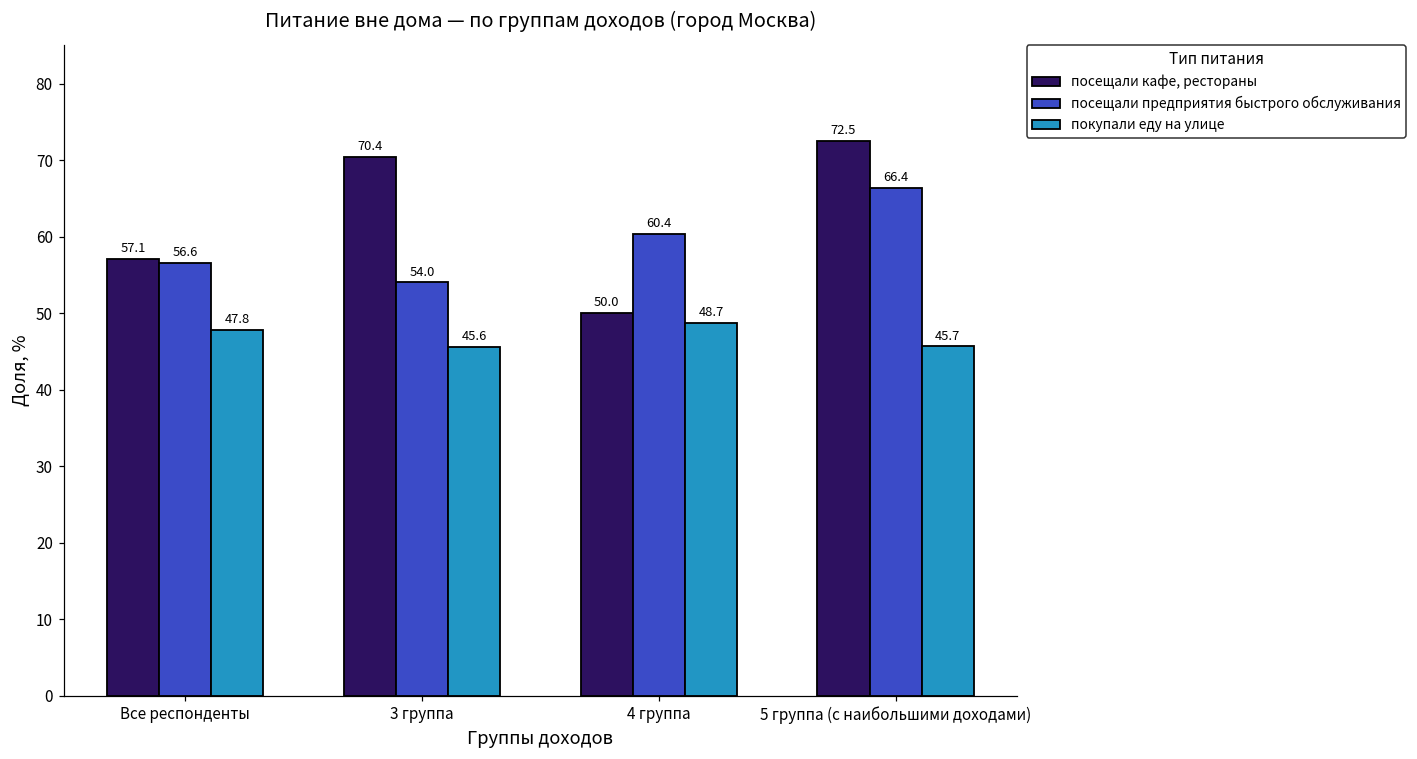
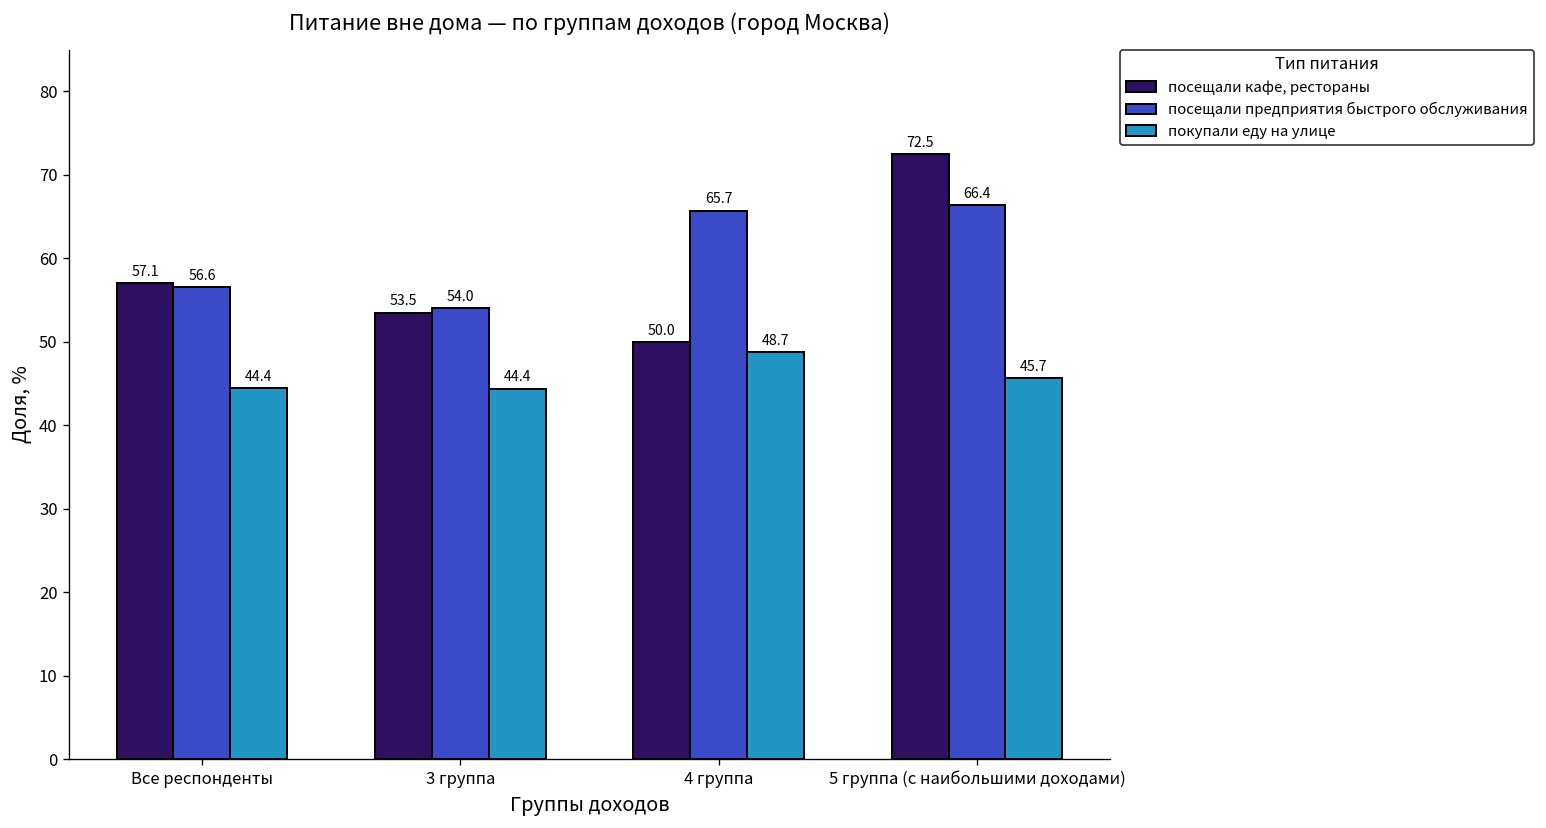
покупали еду на улице, Все респонденты: 47.8 -> 44.4
посещали кафе, рестораны, 3 группа: 70.4 -> 53.5
покупали еду на улице, 3 группа: 45.6 -> 44.4
посещали предприятия быстрого обслуживания, 4 группа: 60.4 -> 65.7
